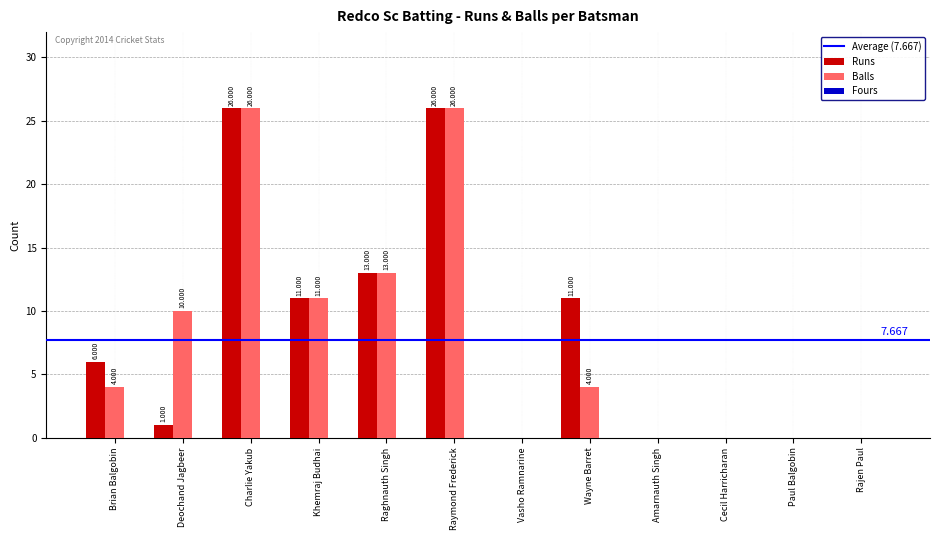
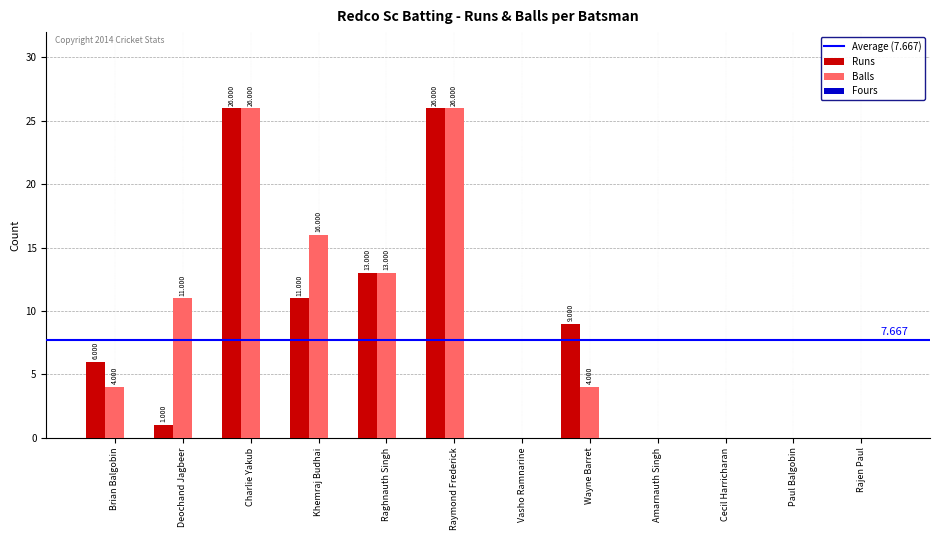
Balls, Deochand Jagbeer: 10.000 -> 11.000
Balls, Khemraj Budhai: 11.000 -> 16.000
Runs, Wayne Barret: 11.000 -> 9.000
